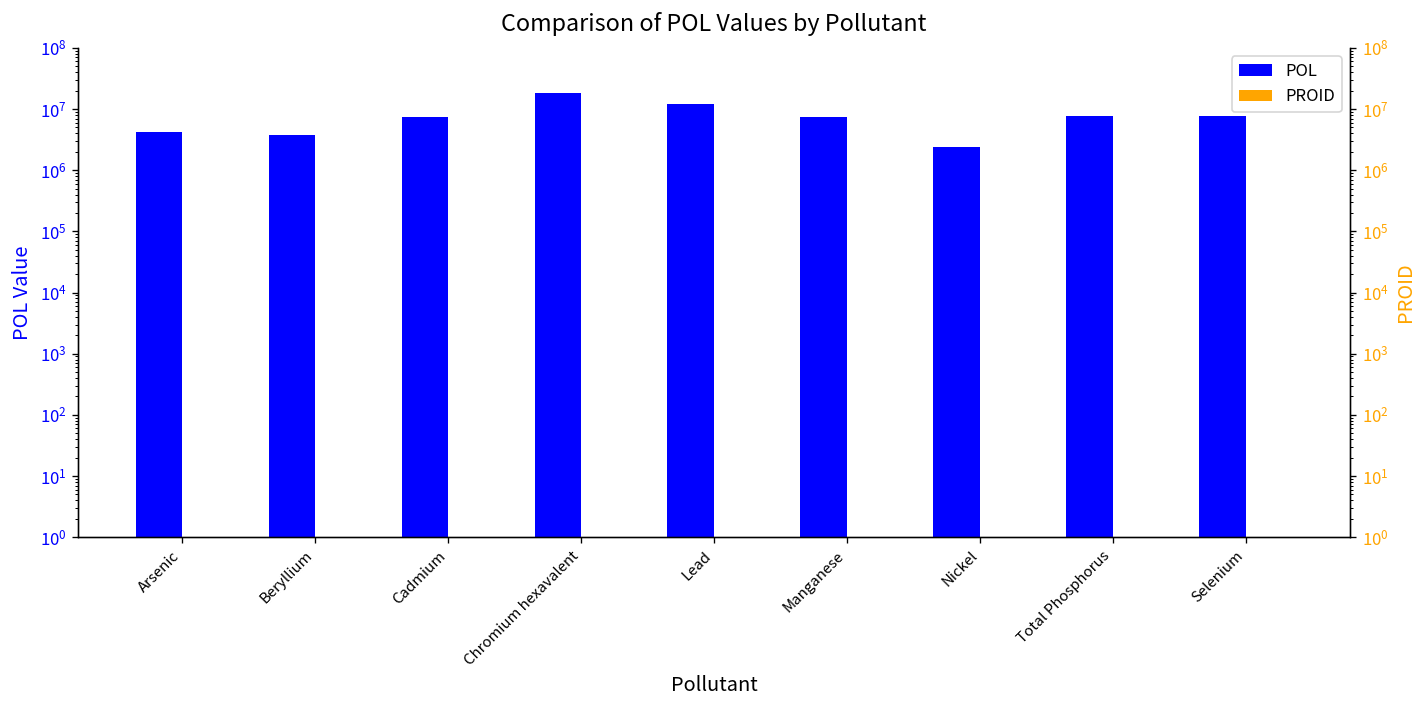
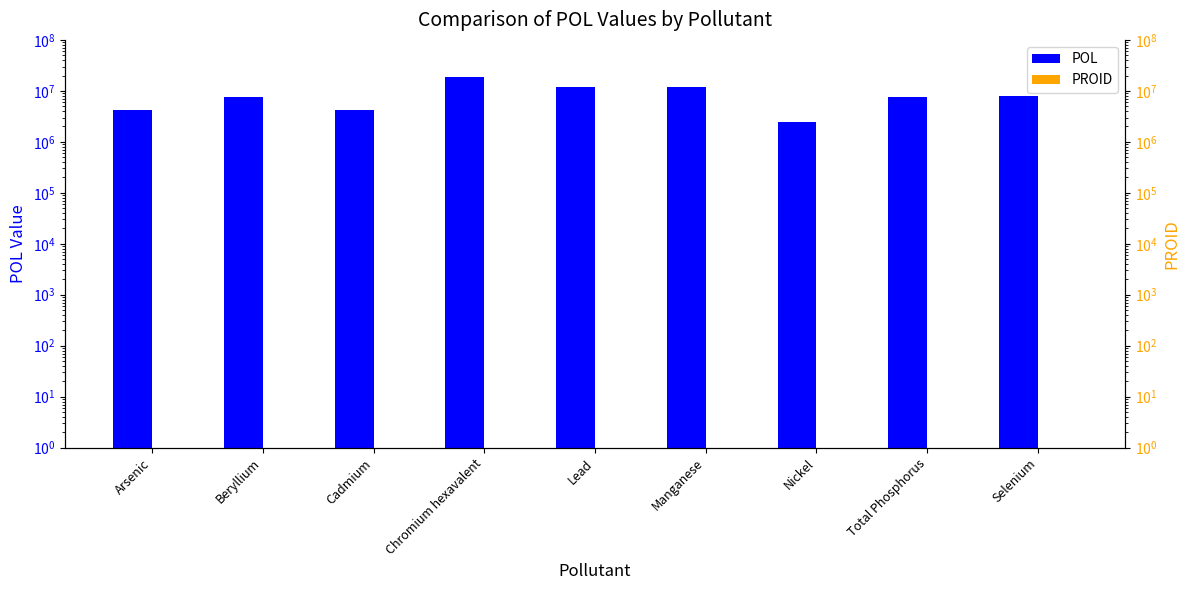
POL, Beryllium: 4000000 -> 7000000
POL, Cadmium: 7000000 -> 4000000
POL, Manganese: 7000000 -> 12000000
